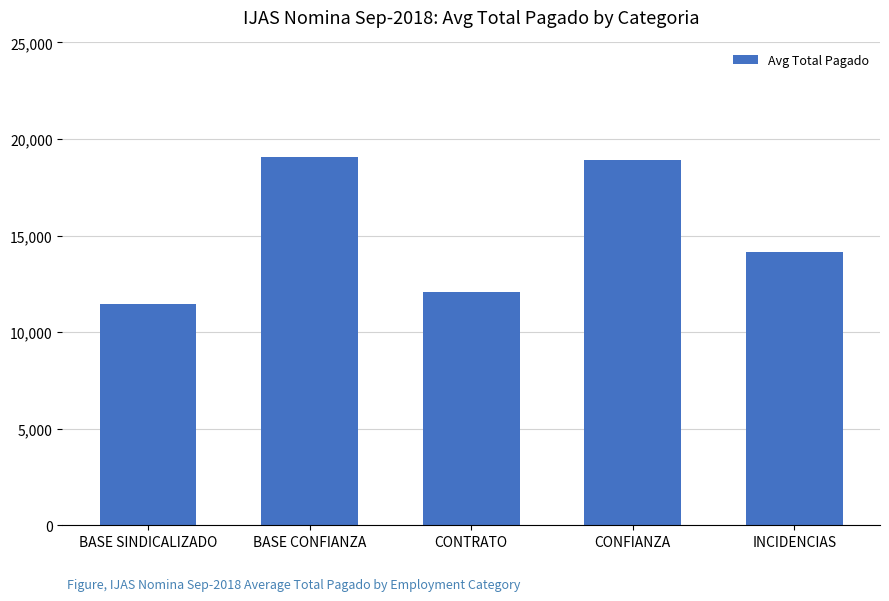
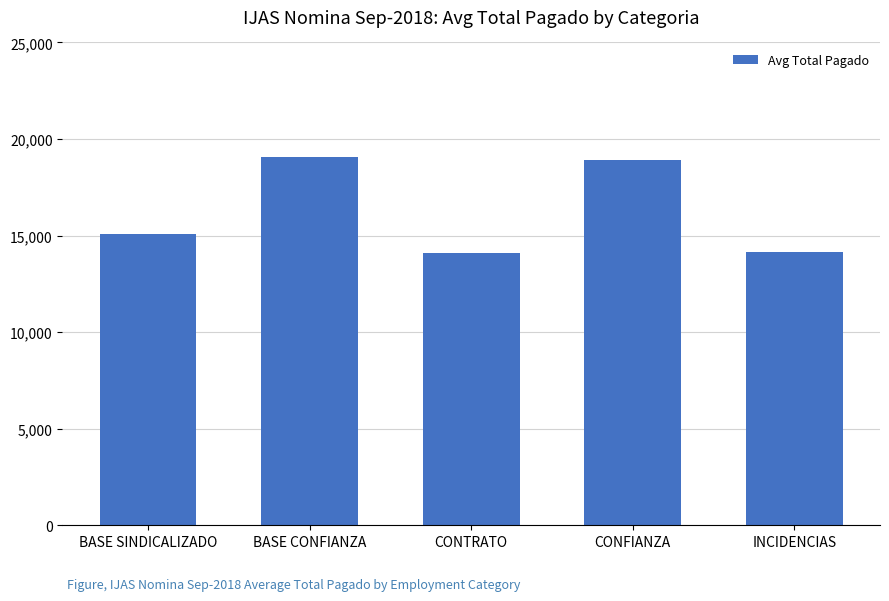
BASE SINDICALIZADO: 11,500 -> 15,100
CONTRATO: 12,100 -> 14,100
